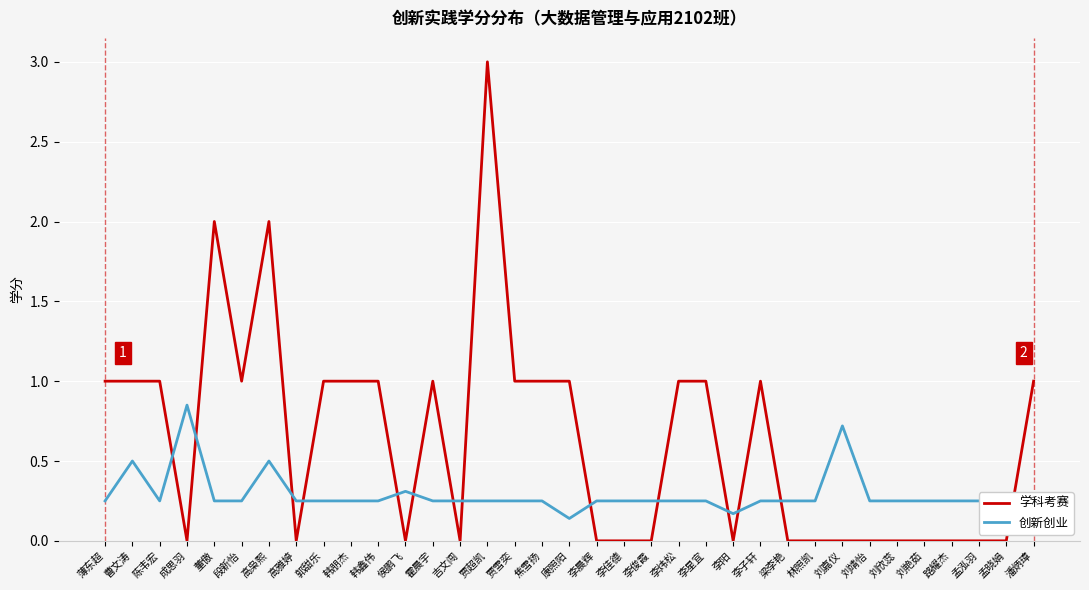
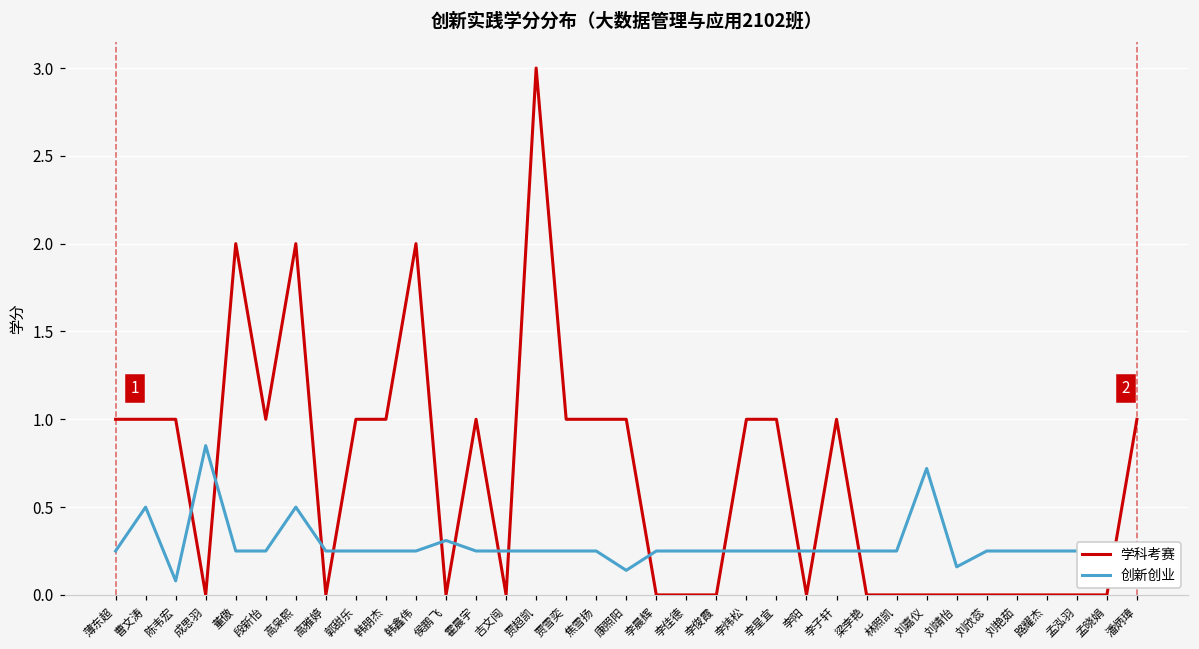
创新创业, 陈韦宏: 0.25 -> 0.08
学科考赛, 韩鑫伟: 1 -> 2
创新创业, 李阳: 0.17 -> 0.25
创新创业, 刘靖怡: 0.25 -> 0.16
